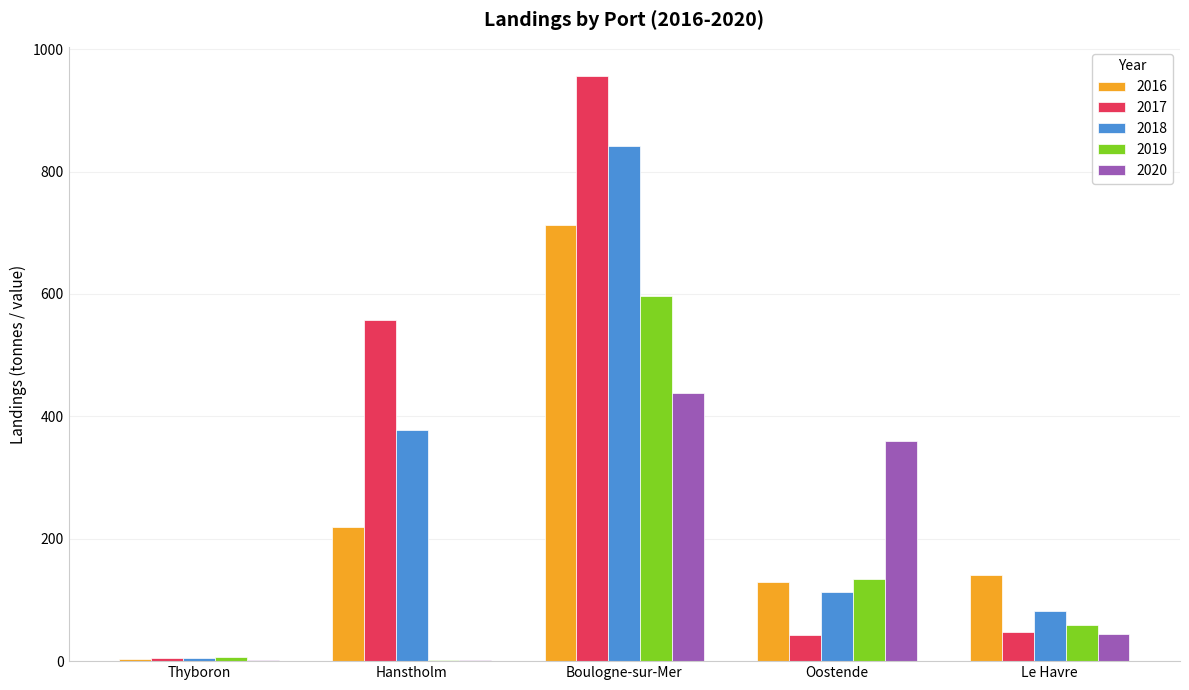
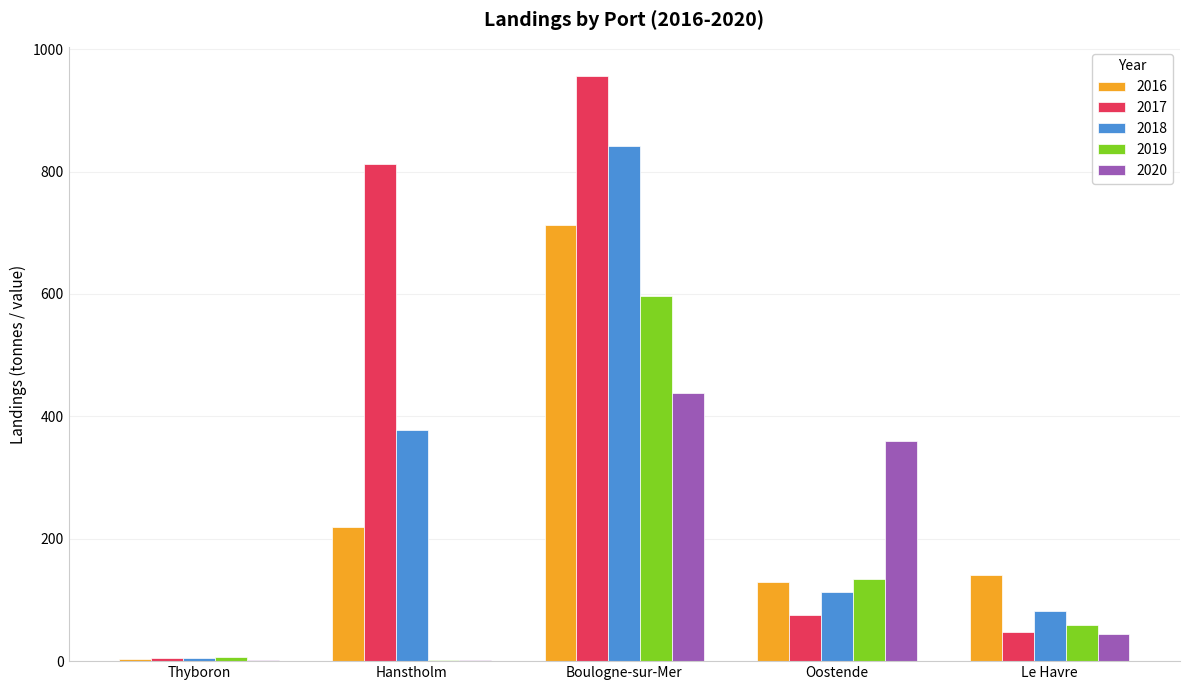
2017, Hanstholm: 560 -> 810
2017, Oostende: 40 -> 80
